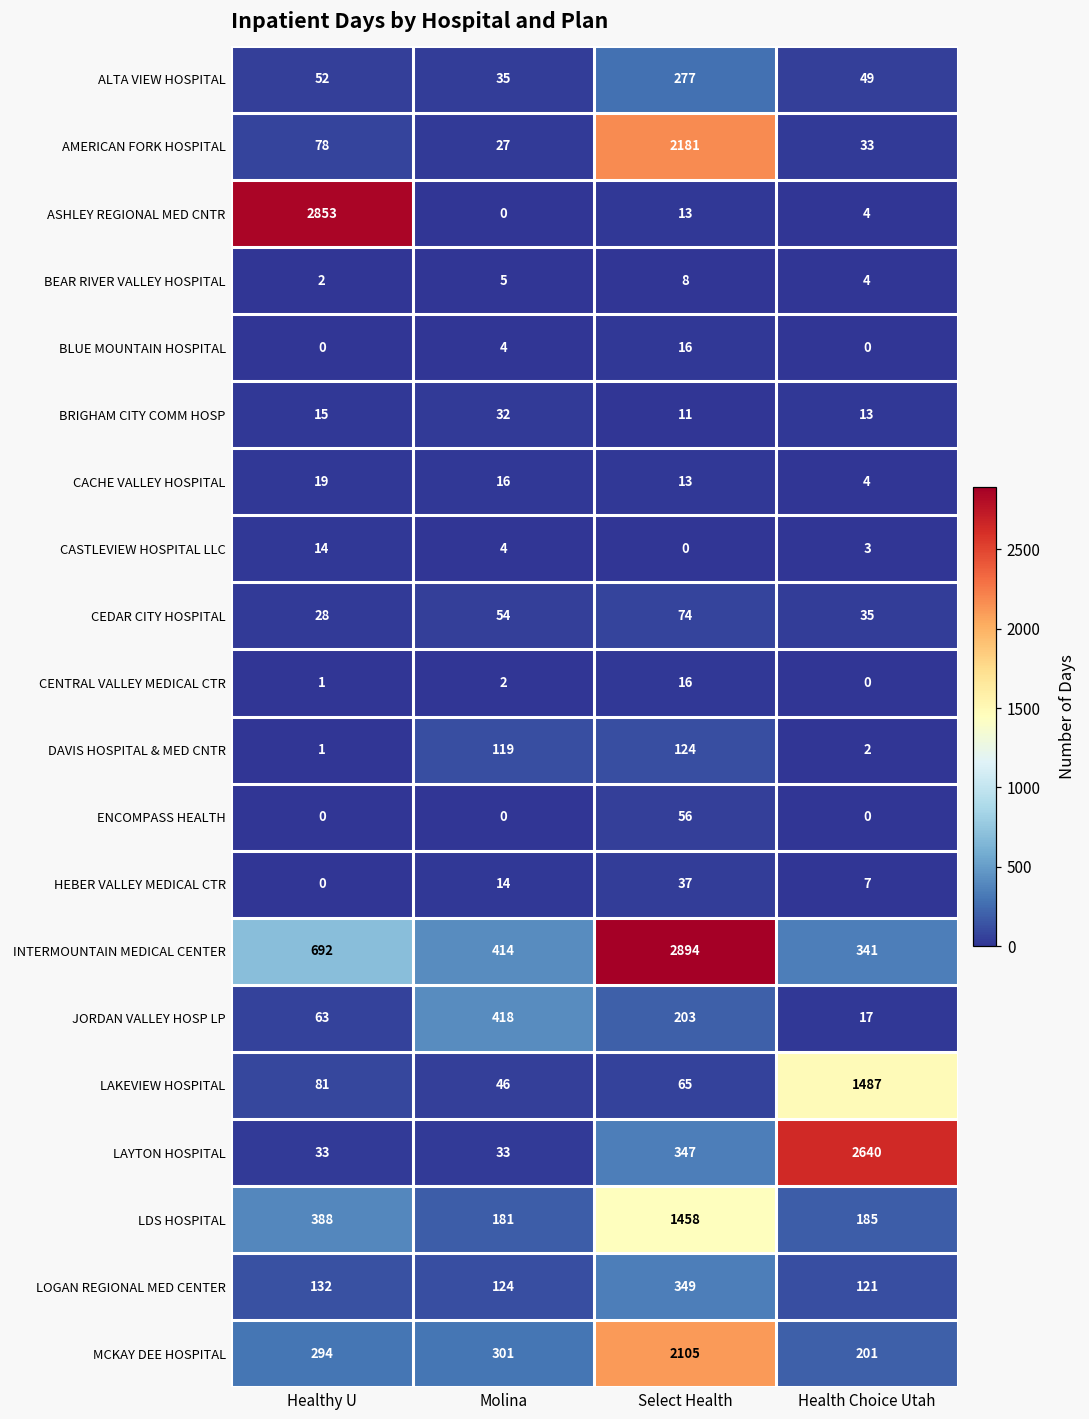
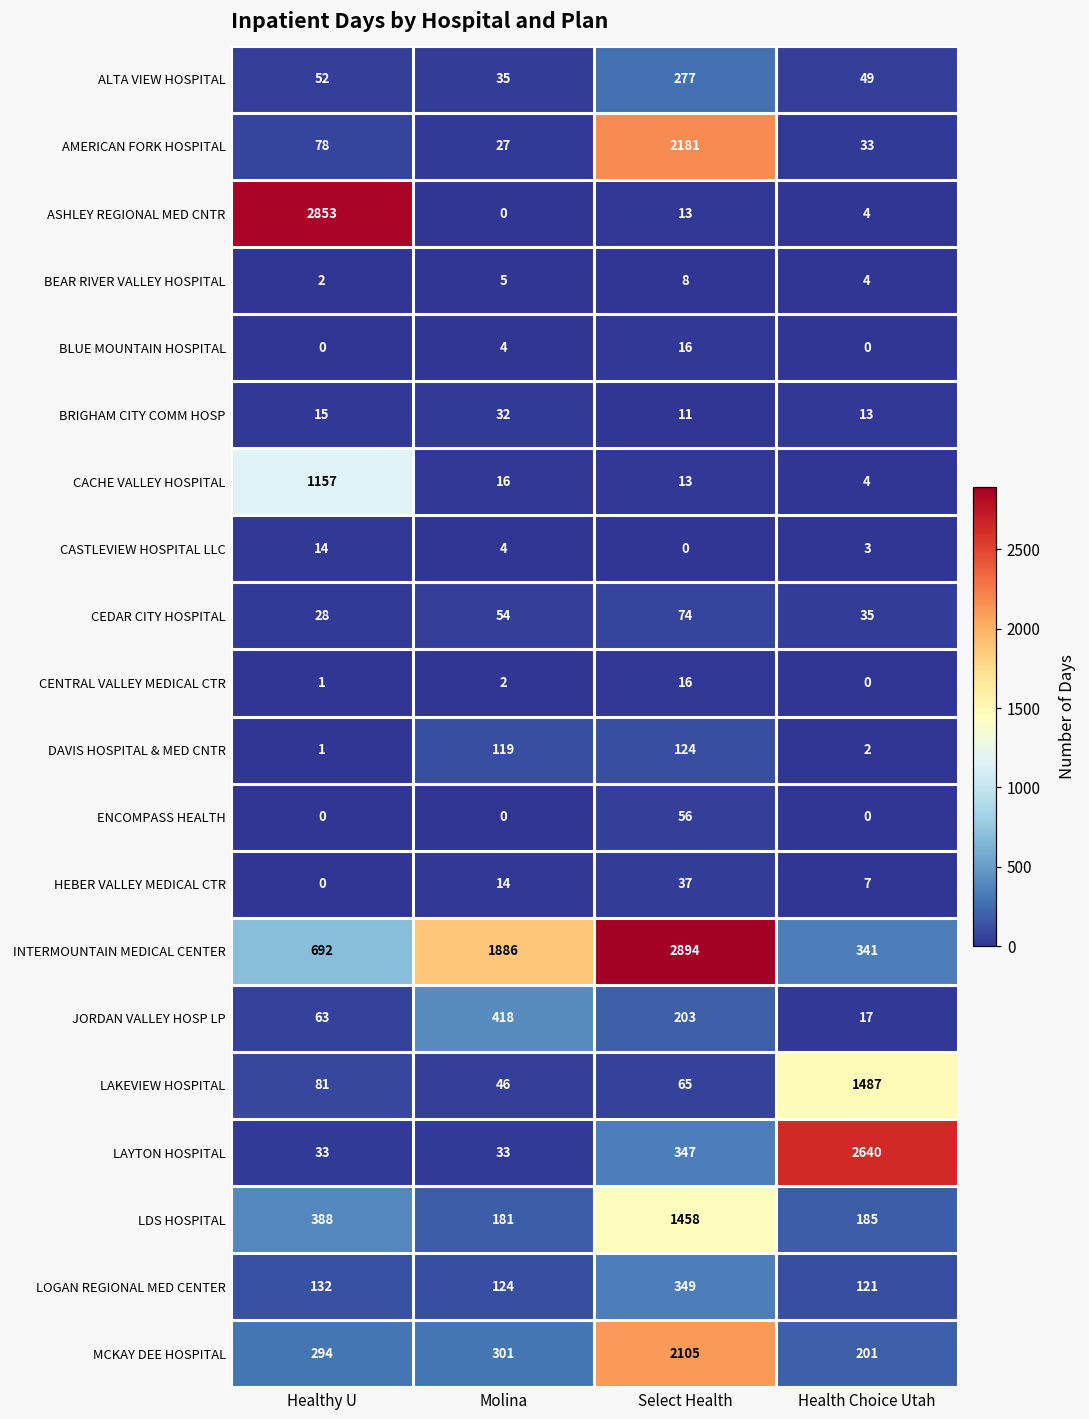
CACHE VALLEY HOSPITAL, Healthy U: 19 -> 1157
INTERMOUNTAIN MEDICAL CENTER, Molina: 414 -> 1886
